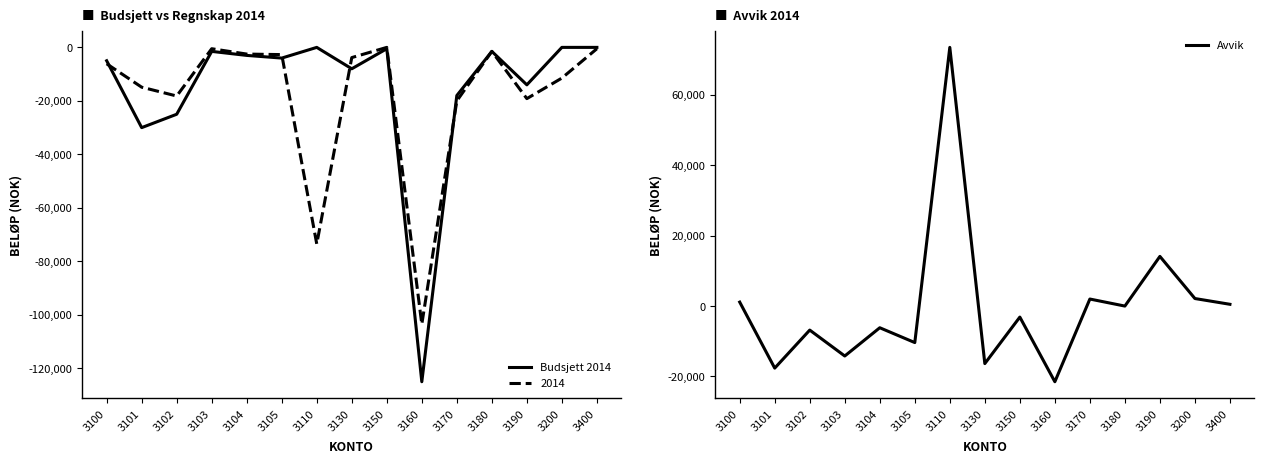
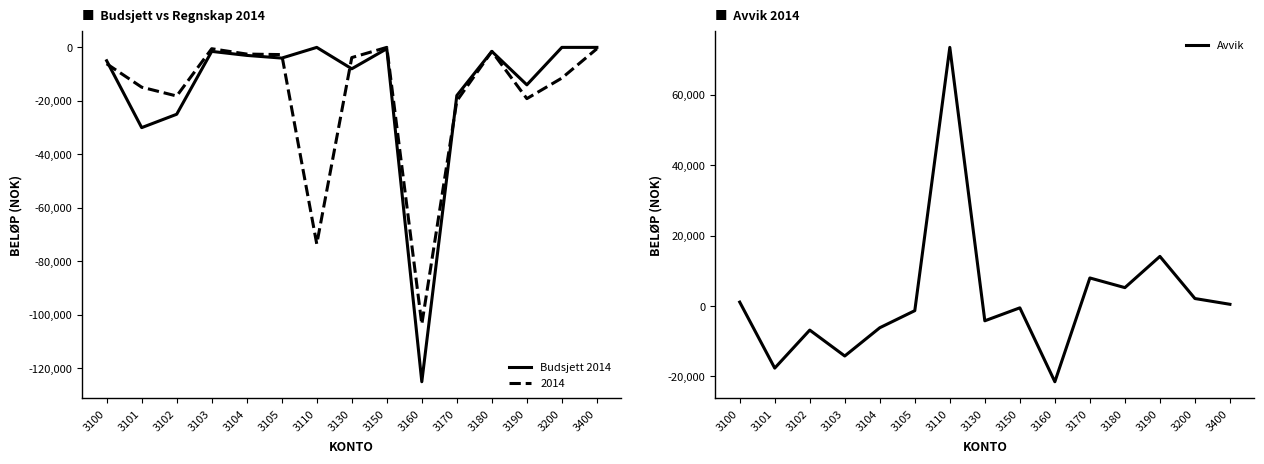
■ Avvik 2014, 3105: -10,000 -> -1,000
■ Avvik 2014, 3130: -16,000 -> -4,000
■ Avvik 2014, 3150: -3,000 -> -1,000
■ Avvik 2014, 3170: 2,000 -> 8,000
■ Avvik 2014, 3180: 0 -> 5,000
